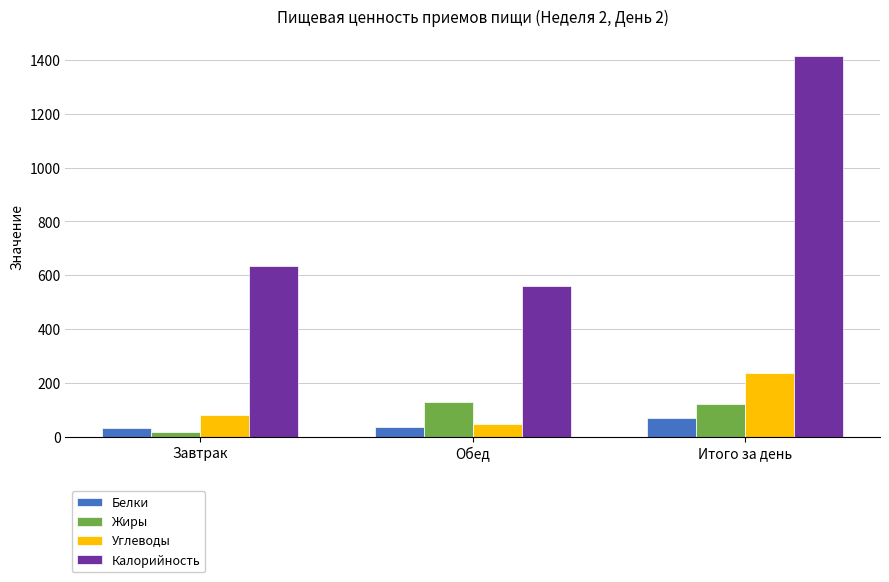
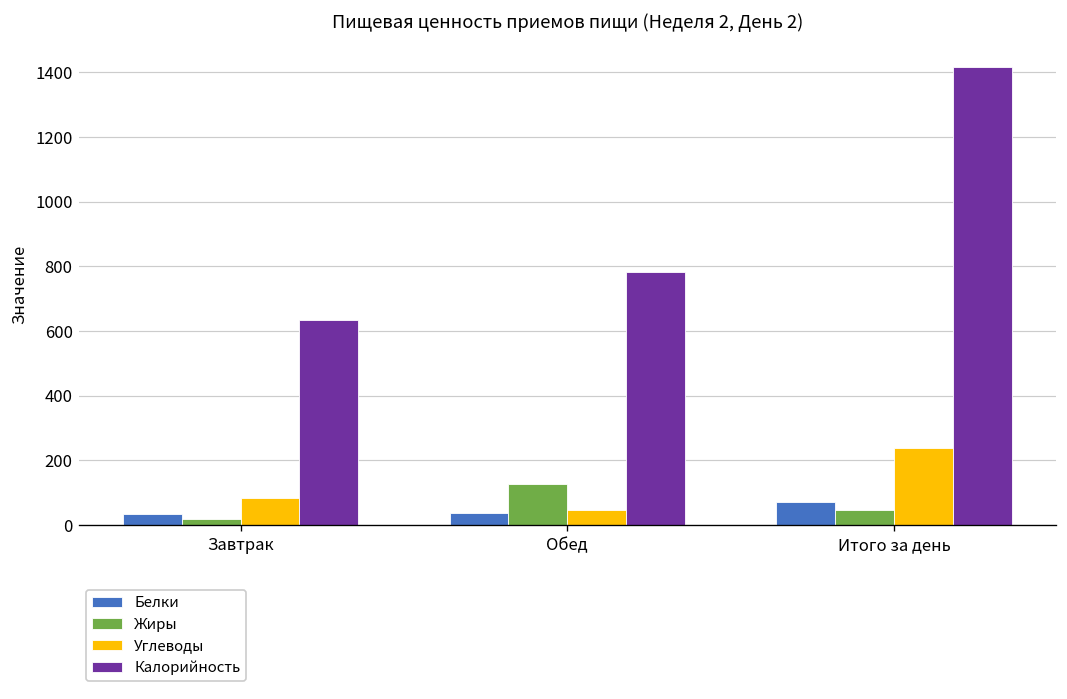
Калорийность, Обед: 560 -> 780
Жиры, Итого за день: 120 -> 50
